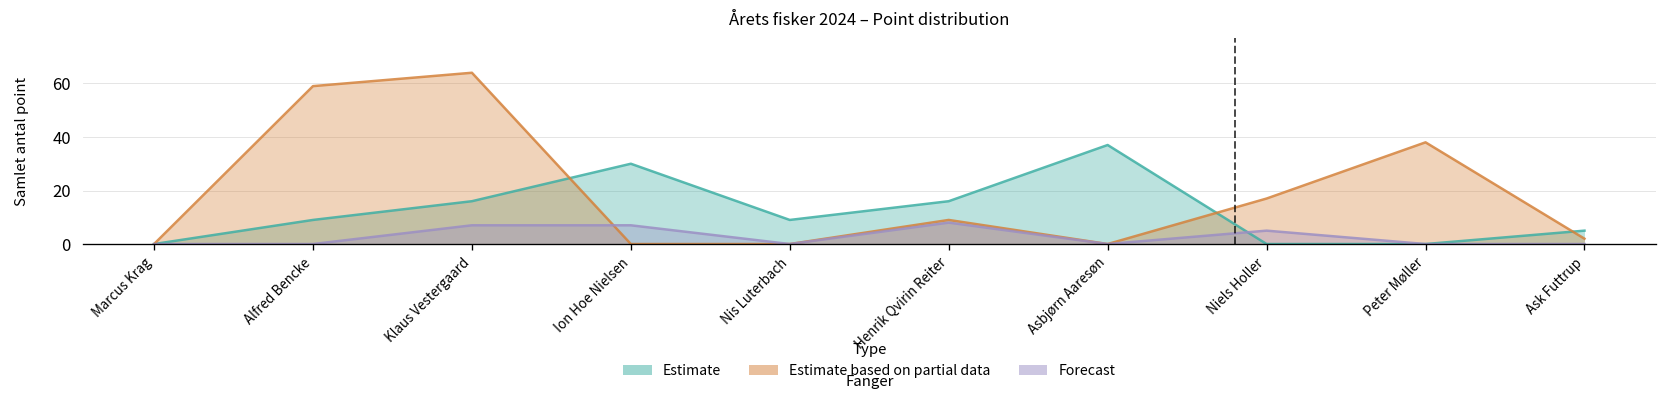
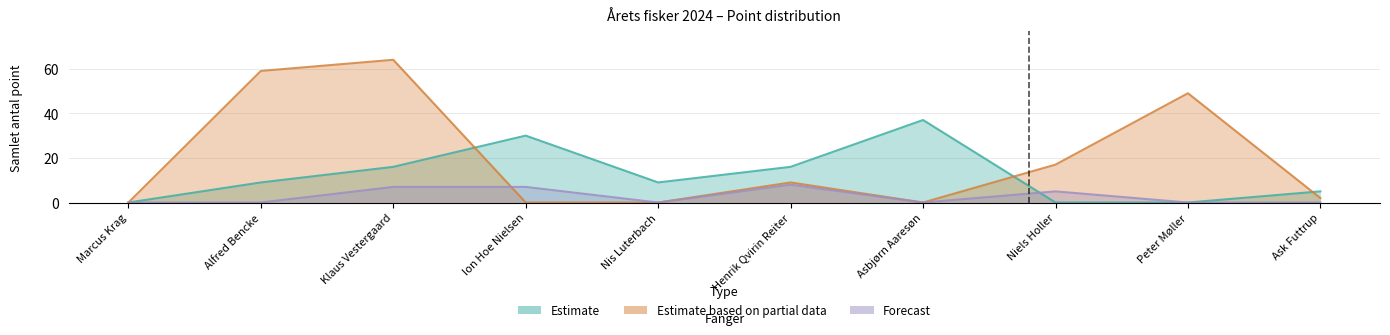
Estimate based on partial data, Peter Møller: 38 -> 49
